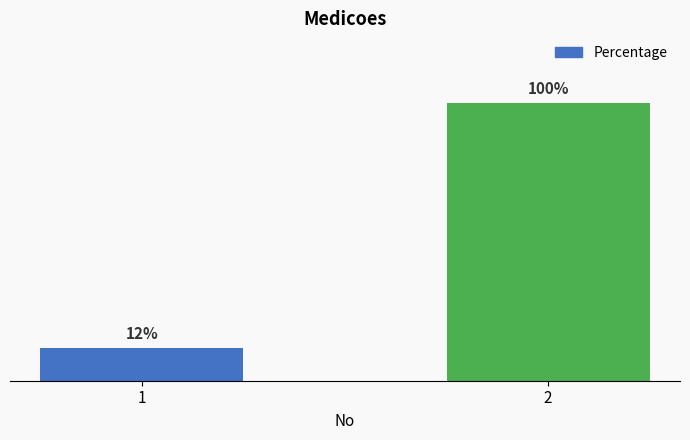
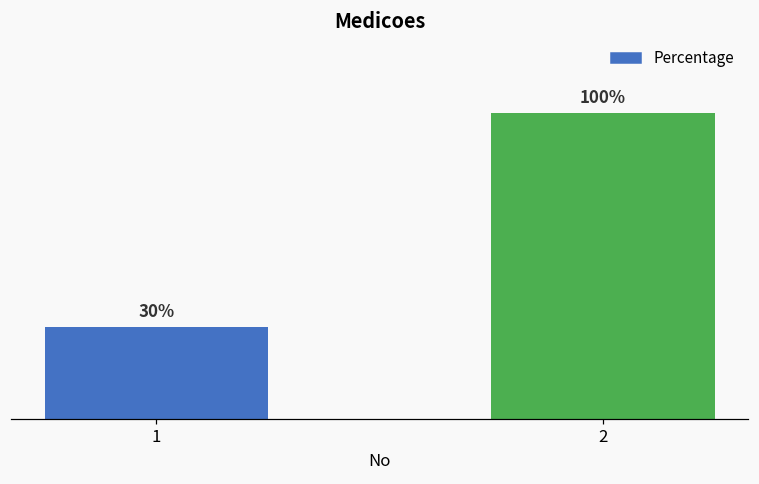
1: 12% -> 30%
